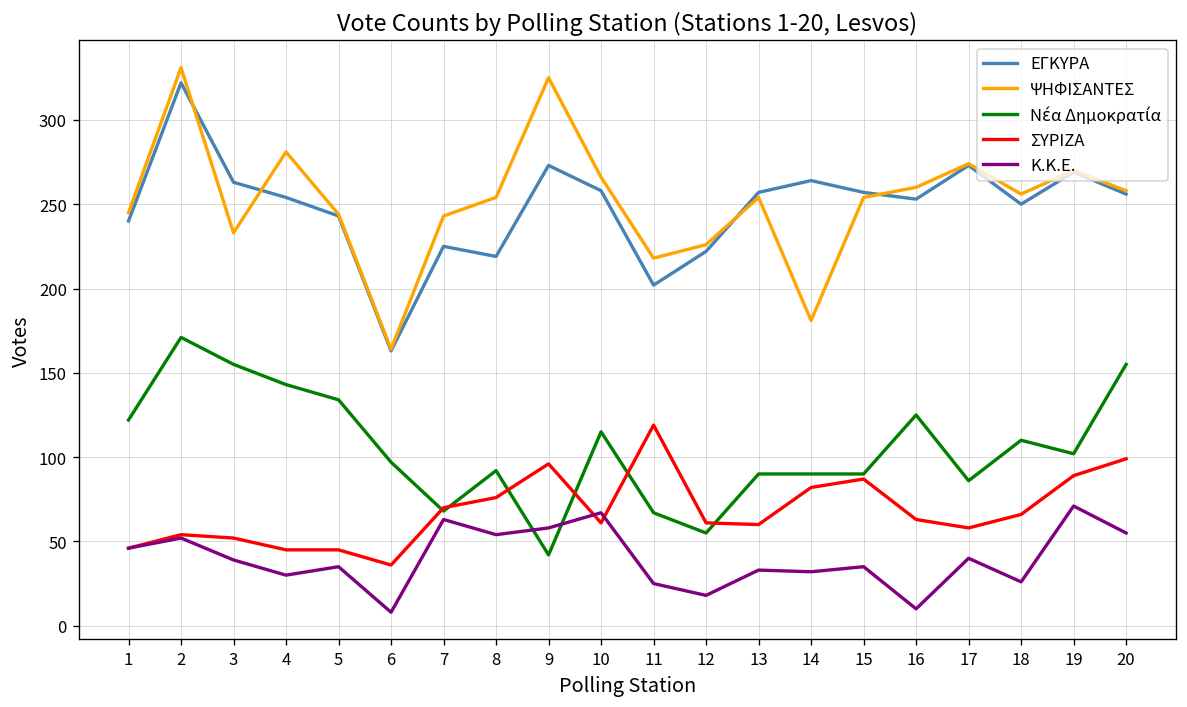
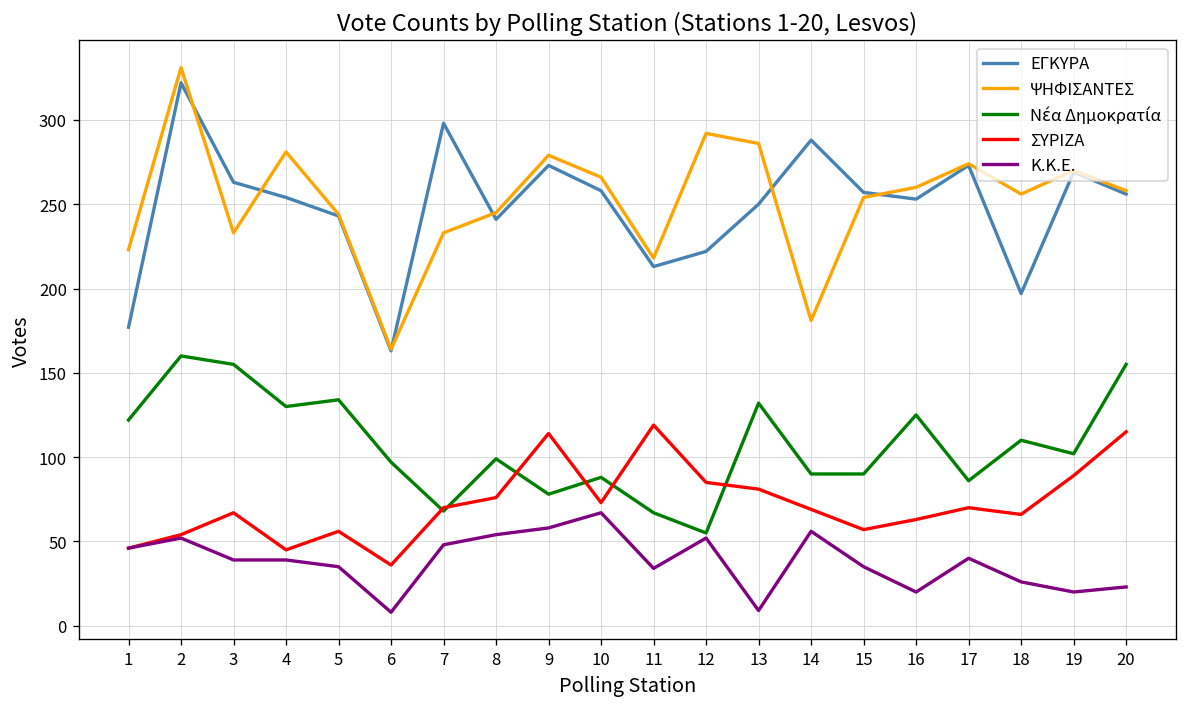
ΕΓΚΥΡΑ, 1: 240 -> 177
ΨΗΦΙΣΑΝΤΕΣ, 1: 245 -> 223
Νέα Δημοκρατία, 2: 171 -> 160
ΣΥΡΙΖΑ, 3: 52 -> 67
Νέα Δημοκρατία, 4: 143 -> 130
Κ.Κ.Ε., 4: 30 -> 39
ΣΥΡΙΖΑ, 5: 45 -> 56
ΕΓΚΥΡΑ, 7: 225 -> 298
ΨΗΦΙΣΑΝΤΕΣ, 7: 243 -> 233
Κ.Κ.Ε., 7: 63 -> 48
ΕΓΚΥΡΑ, 8: 219 -> 241
ΨΗΦΙΣΑΝΤΕΣ, 8: 254 -> 245
Νέα Δημοκρατία, 8: 92 -> 99
ΨΗΦΙΣΑΝΤΕΣ, 9: 325 -> 279
Νέα Δημοκρατία, 9: 42 -> 78
ΣΥΡΙΖΑ, 9: 96 -> 114
Νέα Δημοκρατία, 10: 115 -> 88
ΣΥΡΙΖΑ, 10: 61 -> 73
ΕΓΚΥΡΑ, 11: 202 -> 213
Κ.Κ.Ε., 11: 25 -> 34
ΨΗΦΙΣΑΝΤΕΣ, 12: 226 -> 292
ΣΥΡΙΖΑ, 12: 61 -> 85
Κ.Κ.Ε., 12: 18 -> 52
ΕΓΚΥΡΑ, 13: 257 -> 250
ΨΗΦΙΣΑΝΤΕΣ, 13: 254 -> 286
Νέα Δημοκρατία, 13: 90 -> 132
ΣΥΡΙΖΑ, 13: 60 -> 81
Κ.Κ.Ε., 13: 33 -> 9
ΕΓΚΥΡΑ, 14: 264 -> 288
ΣΥΡΙΖΑ, 14: 82 -> 69
Κ.Κ.Ε., 14: 32 -> 56
ΣΥΡΙΖΑ, 15: 87 -> 57
Κ.Κ.Ε., 16: 10 -> 20
ΣΥΡΙΖΑ, 17: 58 -> 70
ΕΓΚΥΡΑ, 18: 250 -> 197
Κ.Κ.Ε., 19: 71 -> 20
ΣΥΡΙΖΑ, 20: 99 -> 115
Κ.Κ.Ε., 20: 55 -> 23
